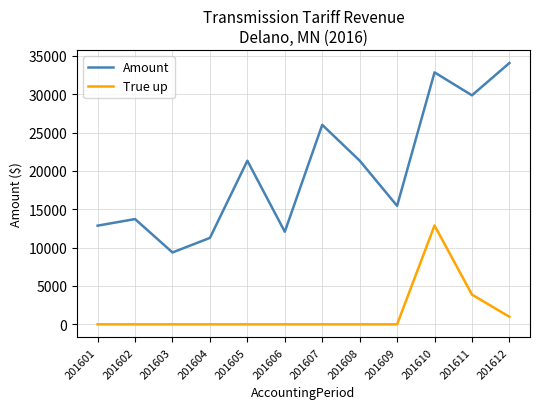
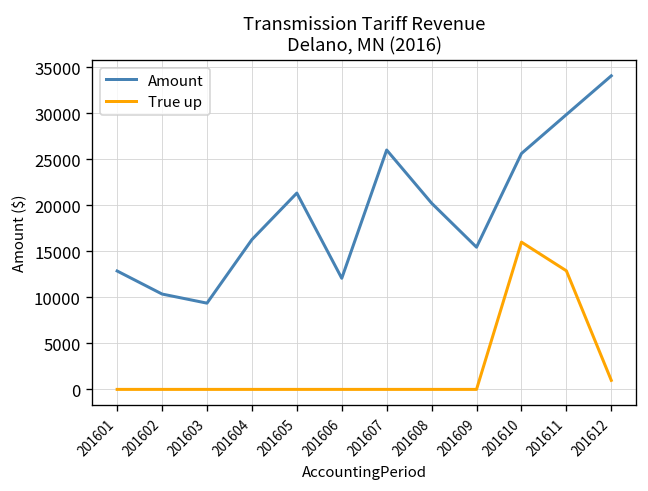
Amount, 201602: 14000 -> 10000
Amount, 201604: 11000 -> 16000
Amount, 201608: 21000 -> 20000
Amount, 201610: 33000 -> 26000
True up, 201610: 13000 -> 16000
True up, 201611: 4000 -> 13000
